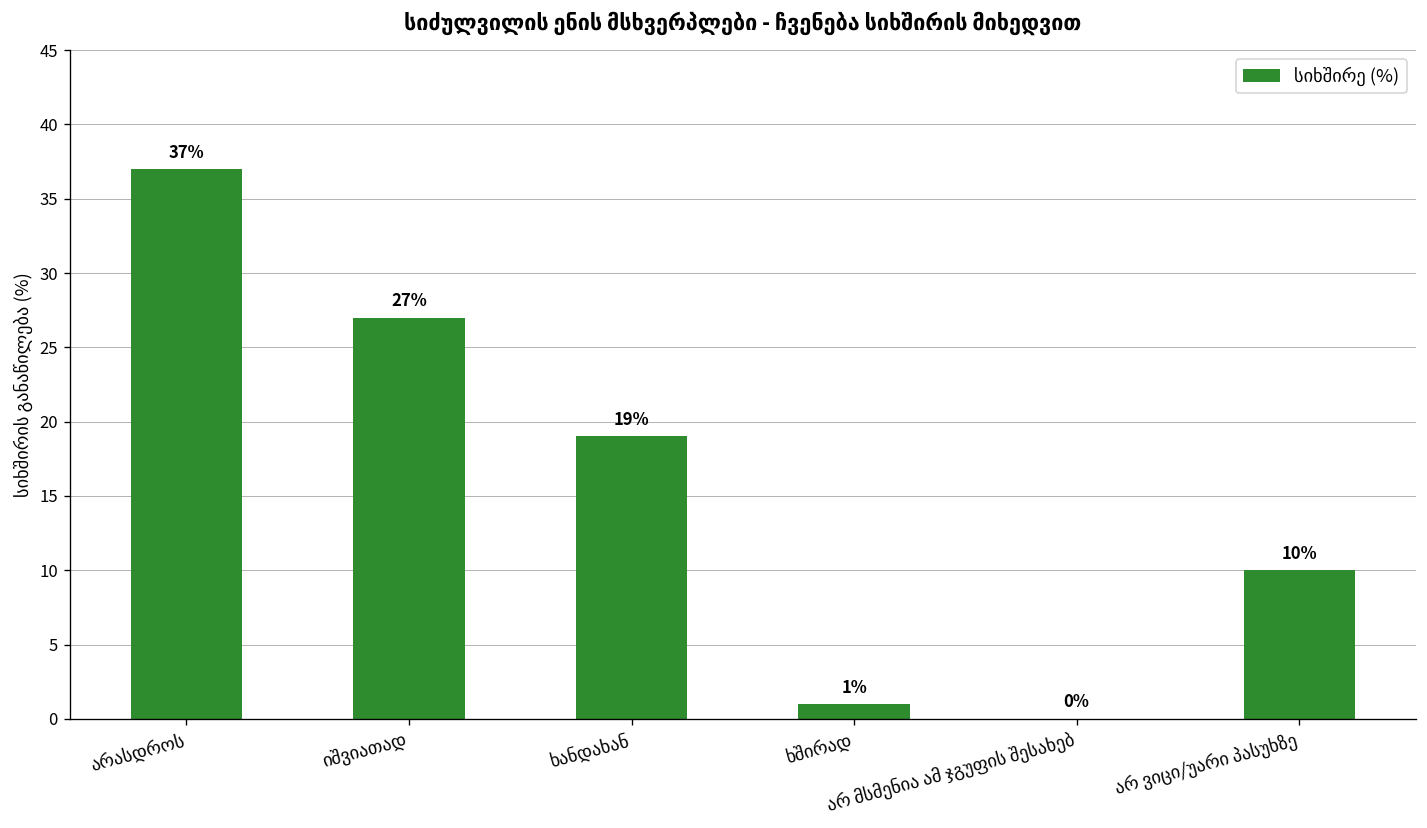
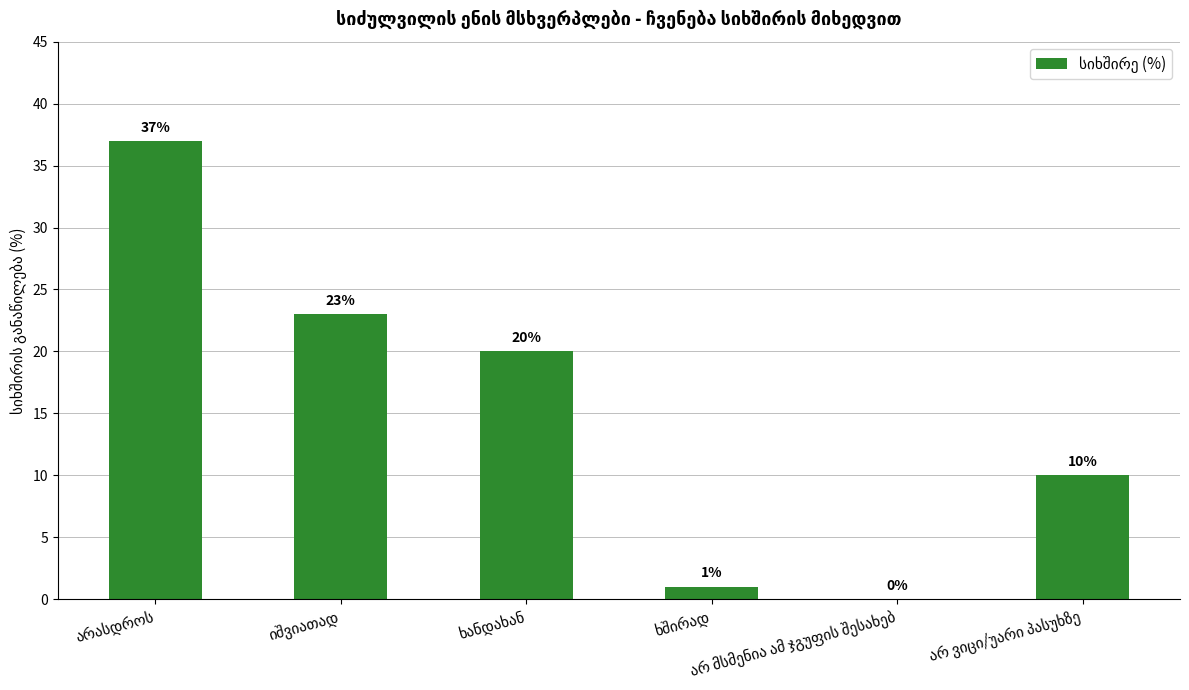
იშვიათად: 27% -> 23%
ხანდახან: 19% -> 20%
